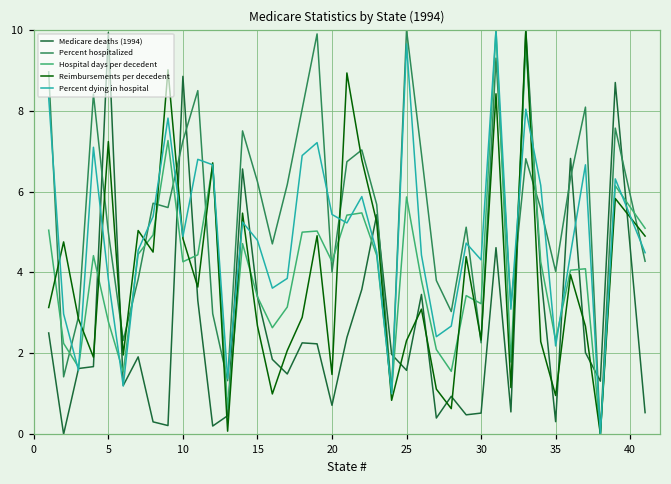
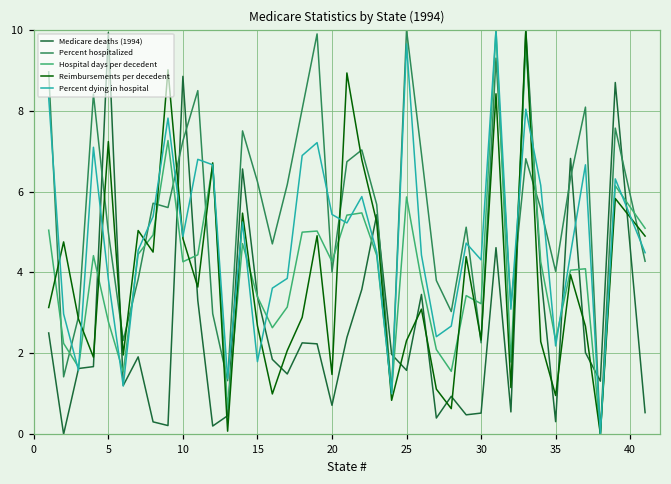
Percent dying in hospital, 15: 4.8 -> 1.8
